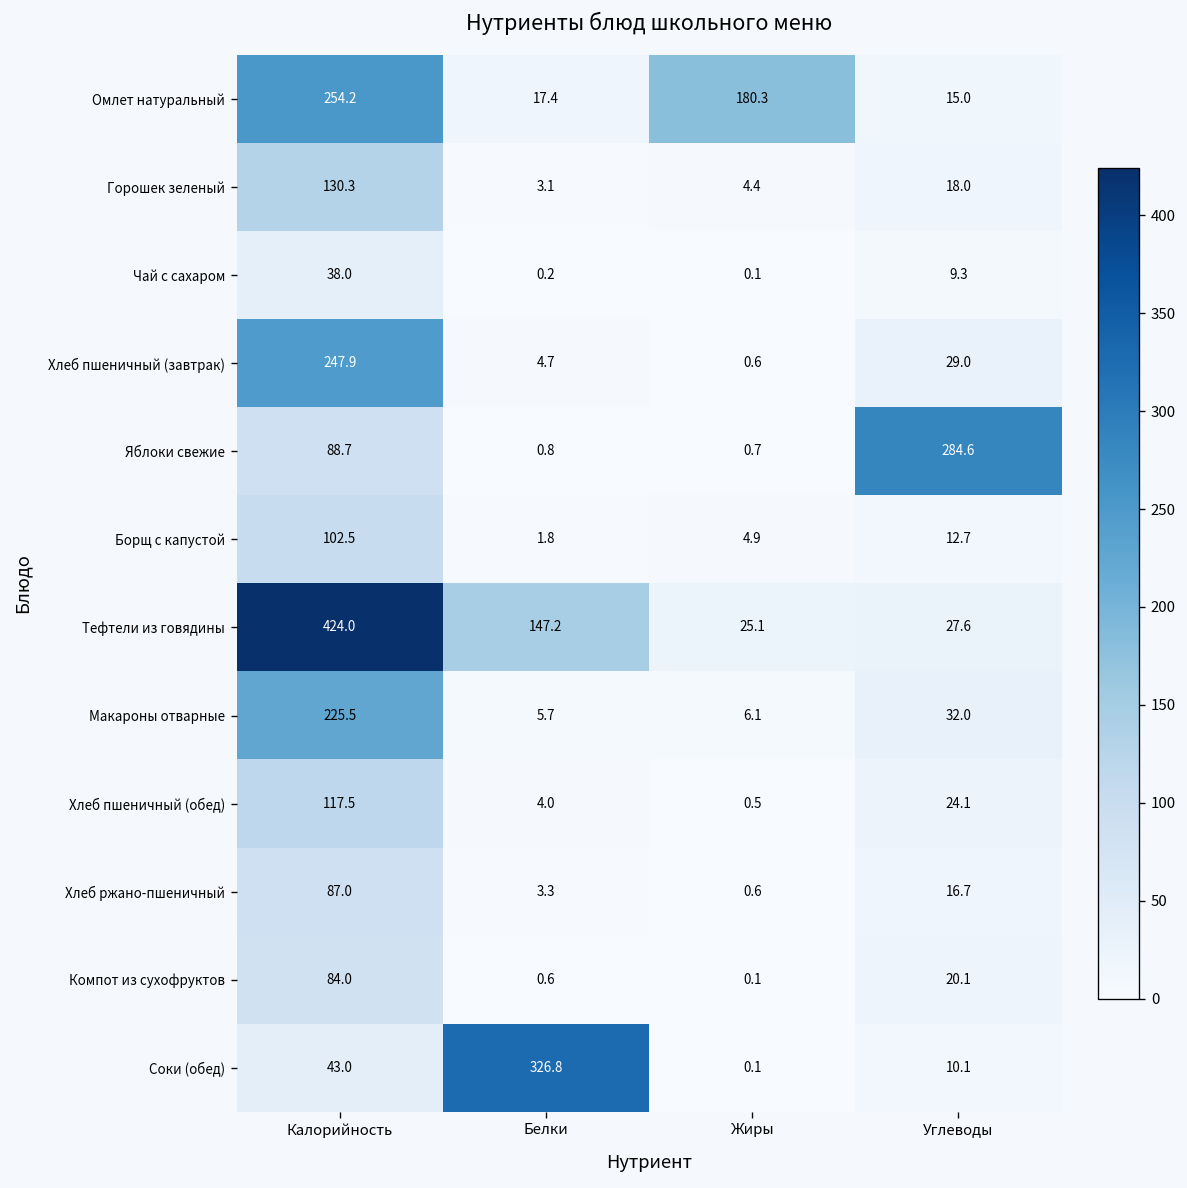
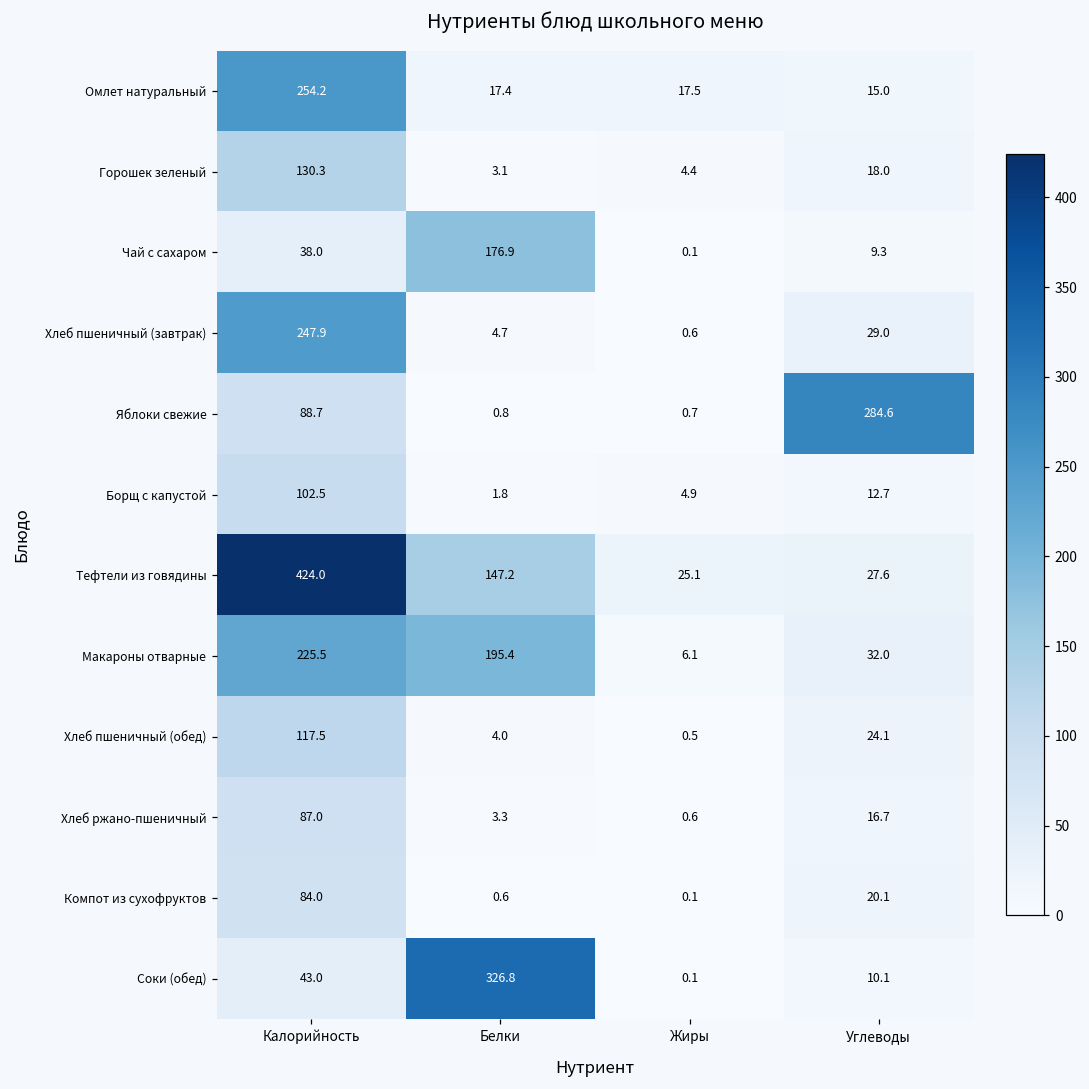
Омлет натуральный, Жиры: 180.3 -> 17.5
Чай с сахаром, Белки: 0.2 -> 176.9
Макароны отварные, Белки: 5.7 -> 195.4
